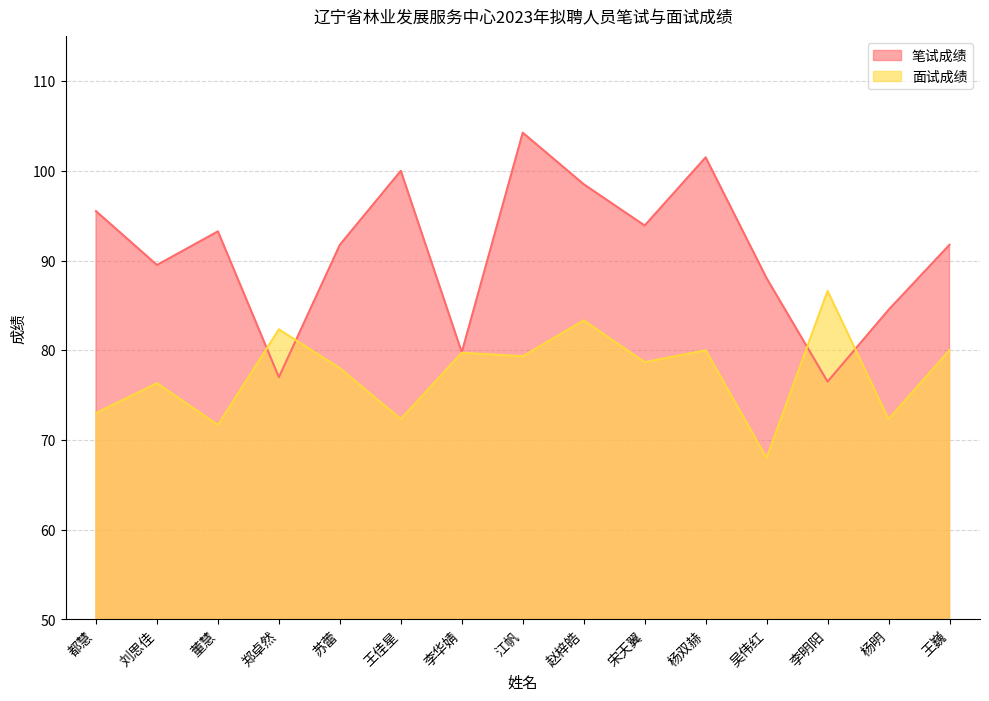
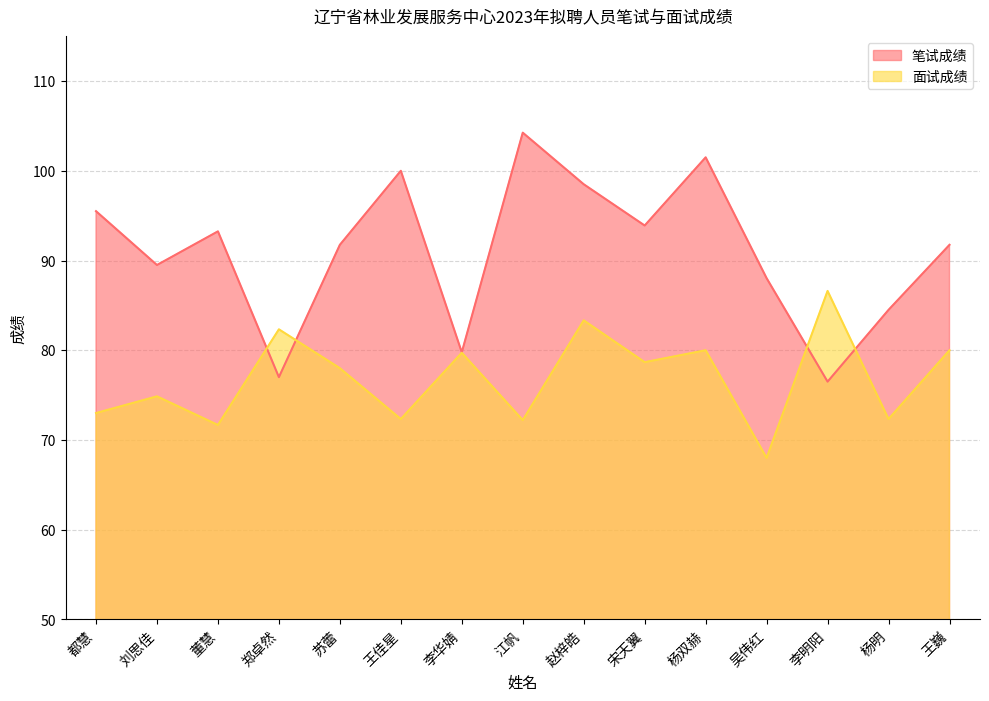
面试成绩, 刘思佳: 76 -> 75
面试成绩, 江帆: 79 -> 72
